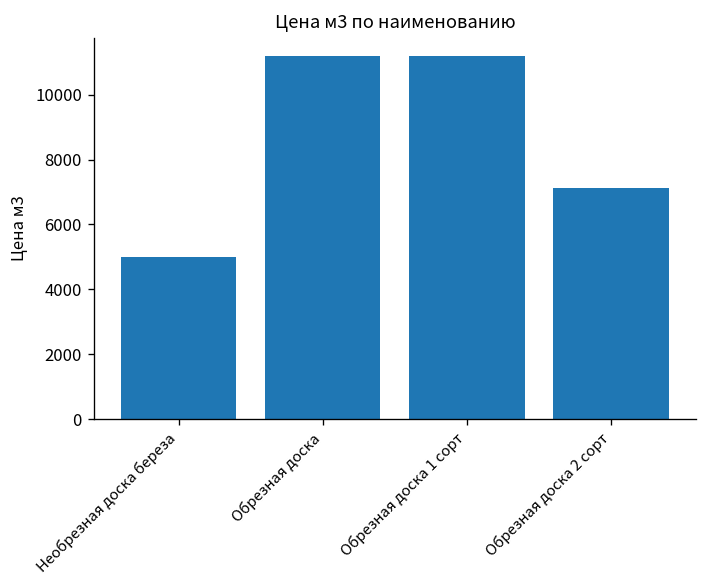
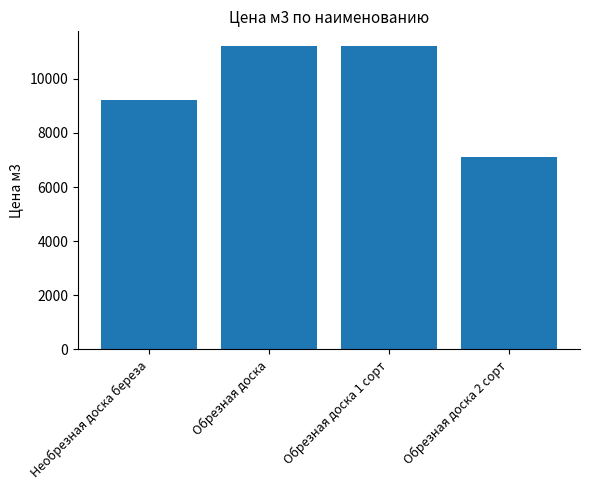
Необрезная доска береза: 5000 -> 9200
